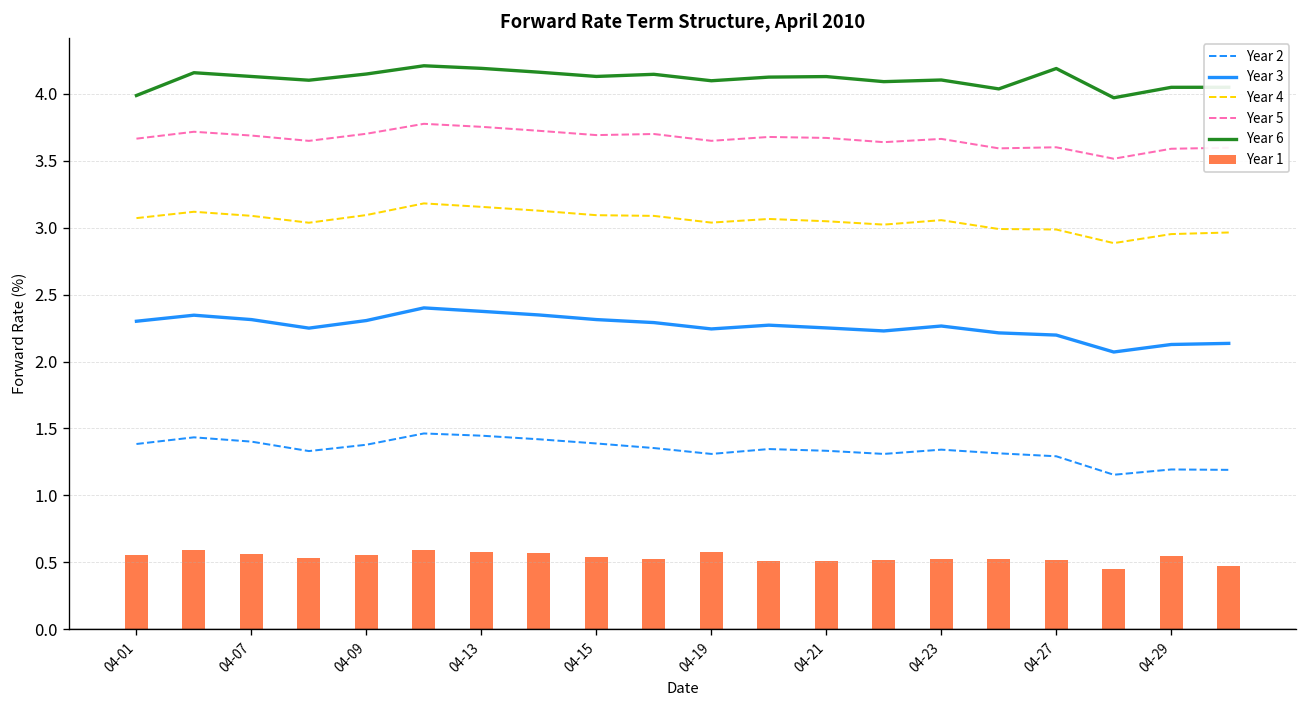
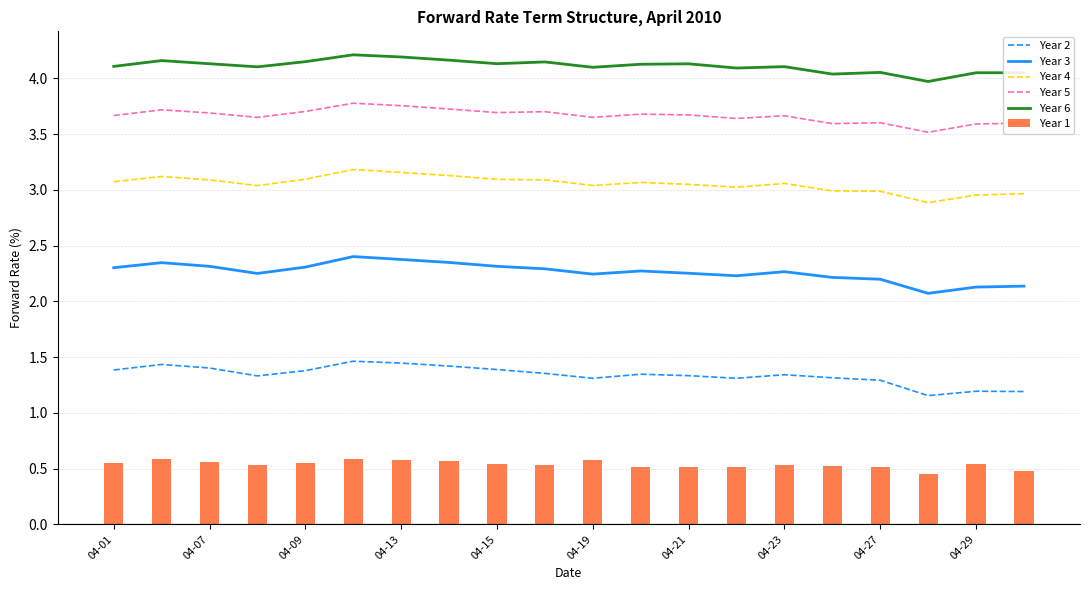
Year 6, 04-01: 3.99 -> 4.11
Year 6, 04-27: 4.19 -> 4.05
